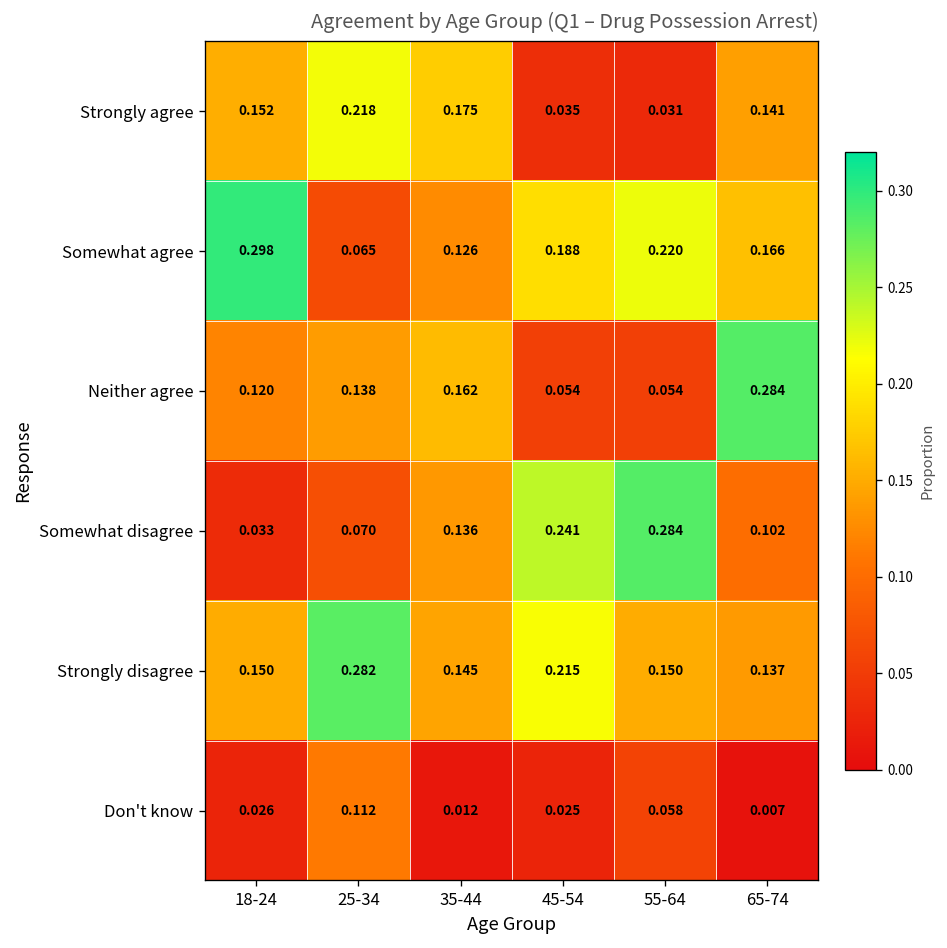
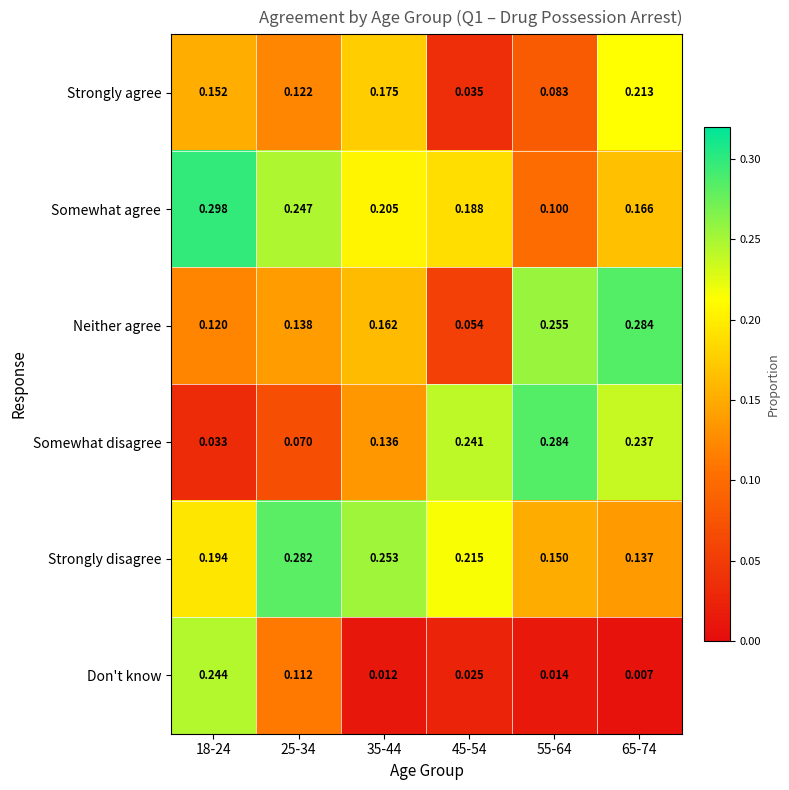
Strongly agree, 25-34: 0.218 -> 0.122
Strongly agree, 55-64: 0.031 -> 0.083
Strongly agree, 65-74: 0.141 -> 0.213
Somewhat agree, 25-34: 0.065 -> 0.247
Somewhat agree, 35-44: 0.126 -> 0.205
Somewhat agree, 55-64: 0.220 -> 0.100
Neither agree, 55-64: 0.054 -> 0.255
Somewhat disagree, 65-74: 0.102 -> 0.237
Strongly disagree, 18-24: 0.150 -> 0.194
Strongly disagree, 35-44: 0.145 -> 0.253
Don't know, 18-24: 0.026 -> 0.244
Don't know, 55-64: 0.058 -> 0.014
